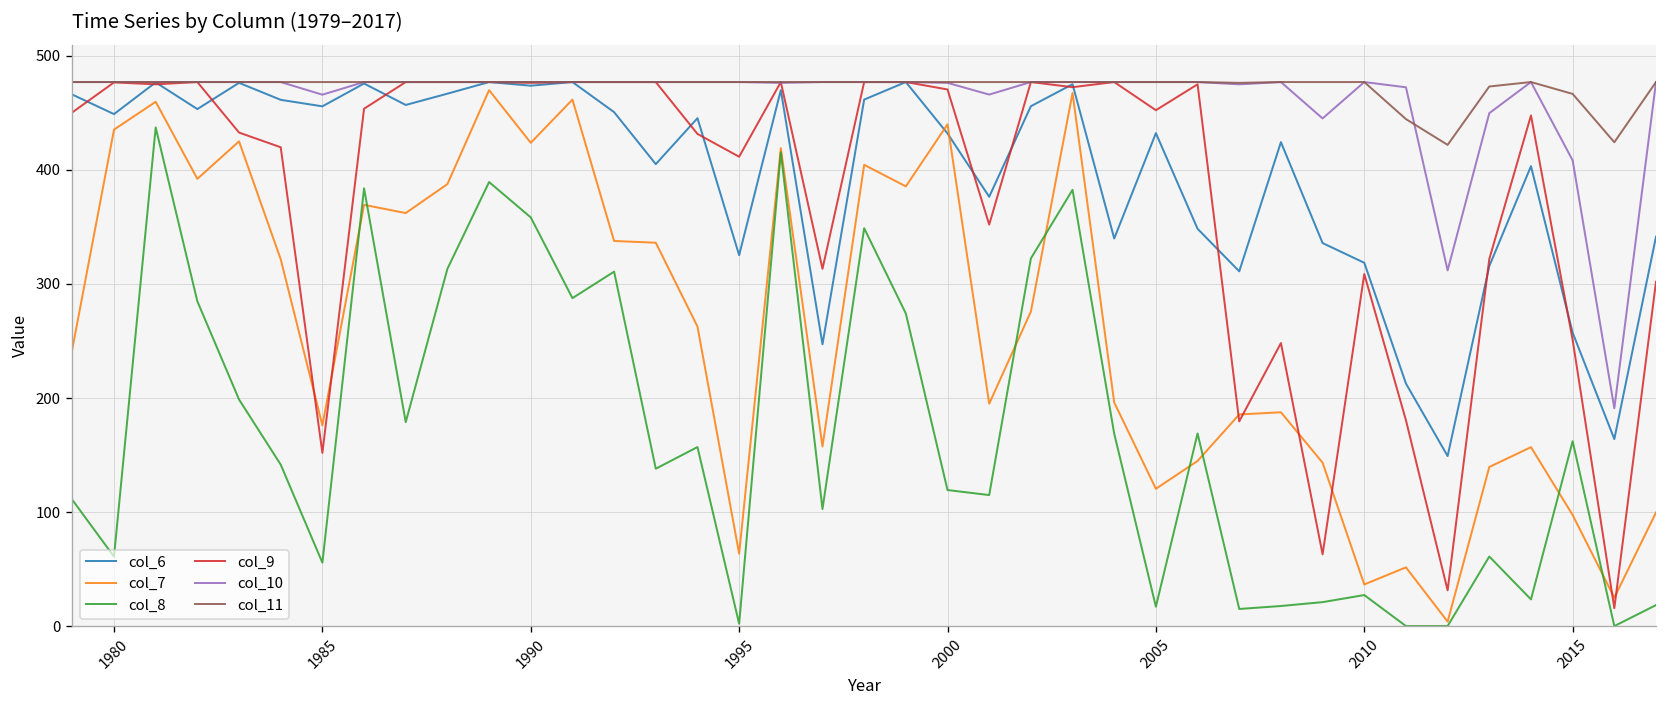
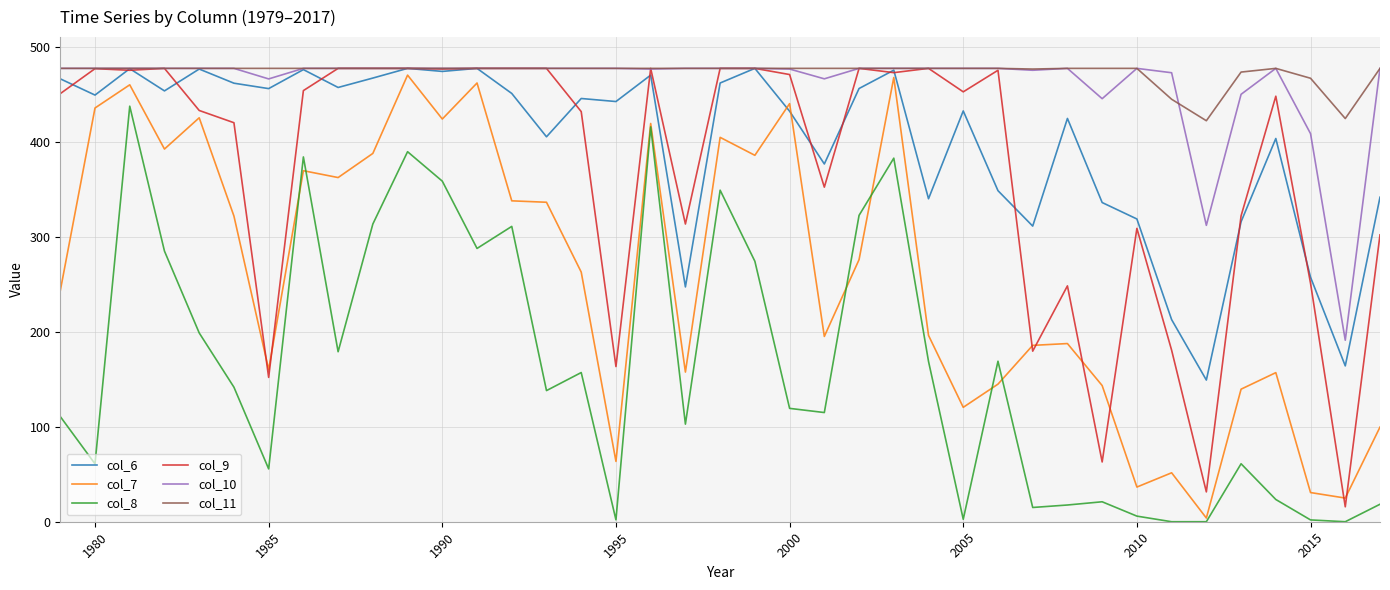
col_7, 1985: 180 -> 160
col_6, 1995: 330 -> 440
col_9, 1995: 410 -> 160
col_8, 2005: 20 -> 0
col_8, 2010: 30 -> 10
col_7, 2015: 100 -> 30
col_8, 2015: 160 -> 0
